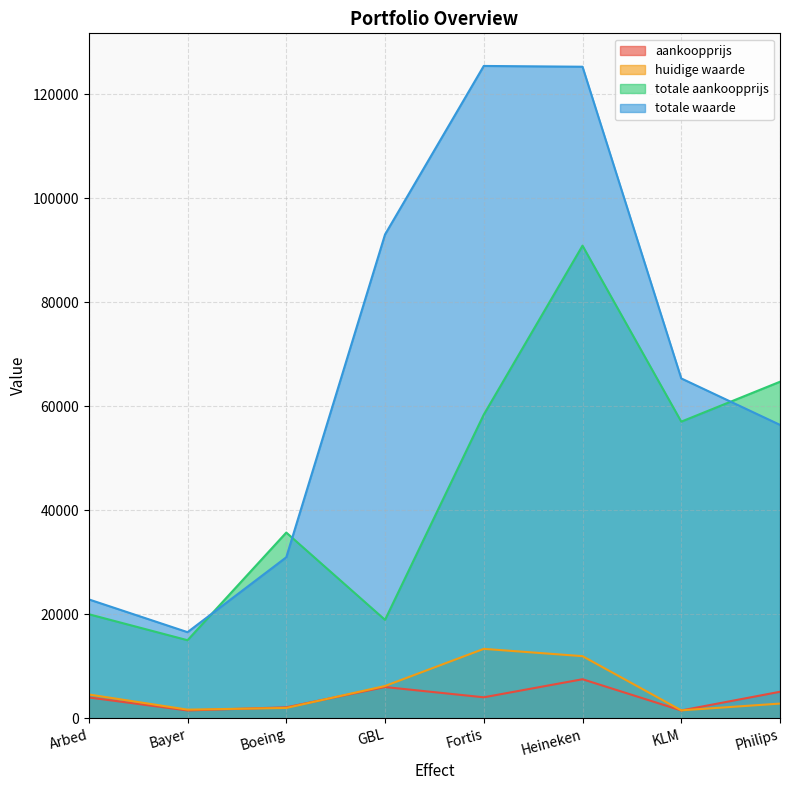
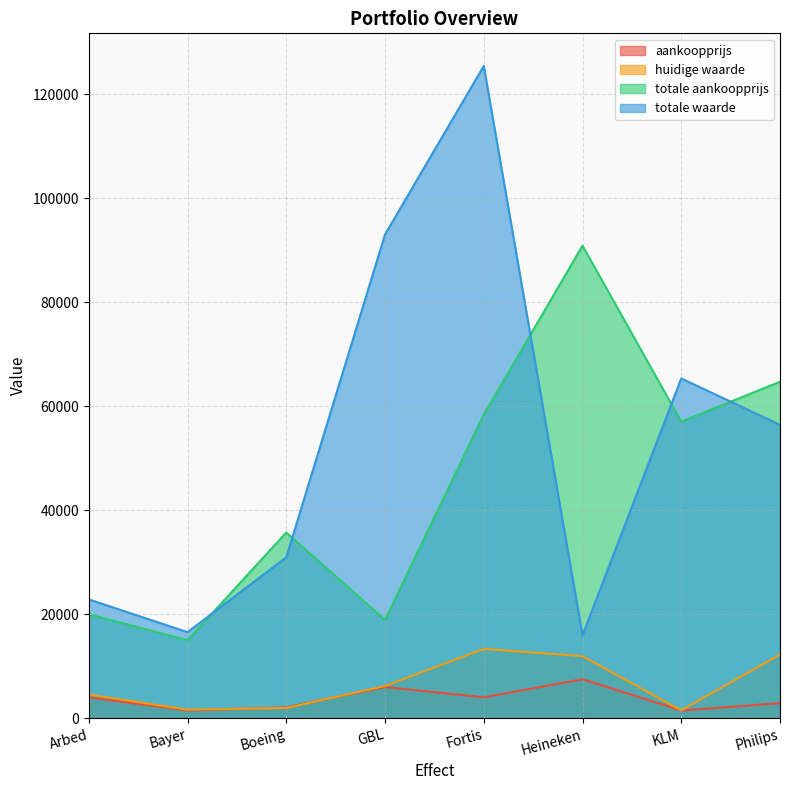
totale waarde, Heineken: 125000 -> 16000
aankoopprijs, Philips: 5000 -> 3000
huidige waarde, Philips: 3000 -> 12000
